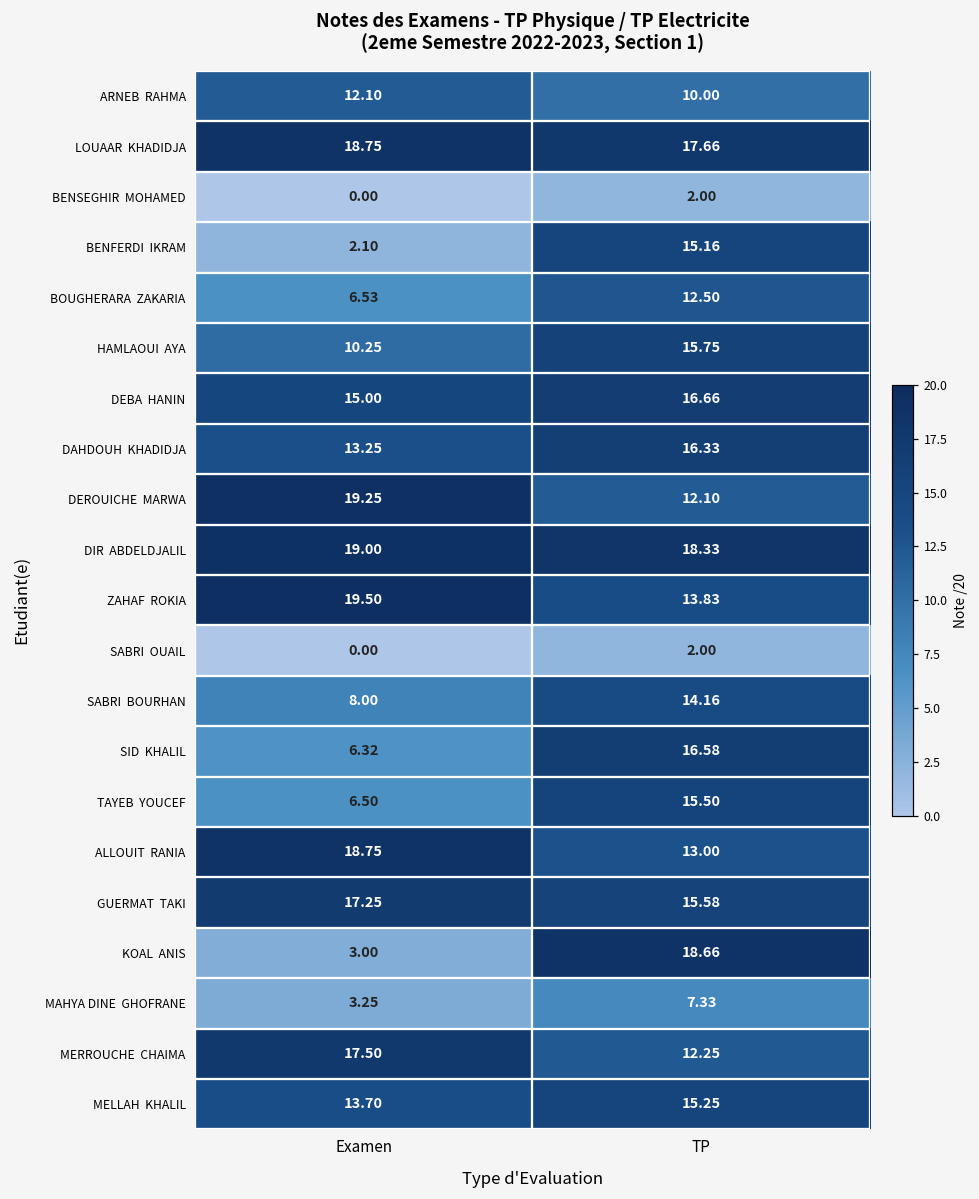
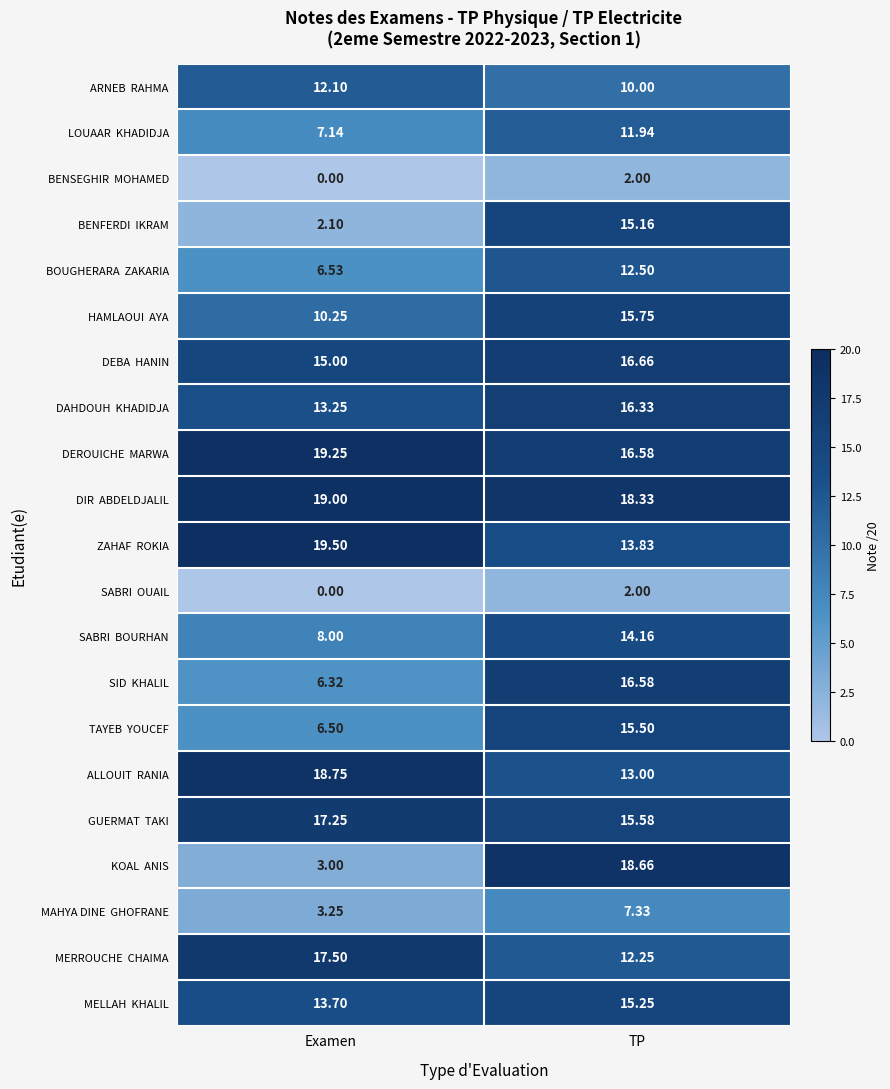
LOUAAR KHADIDJA, Examen: 18.75 -> 7.14
LOUAAR KHADIDJA, TP: 17.66 -> 11.94
DEROUICHE MARWA, TP: 12.10 -> 16.58
